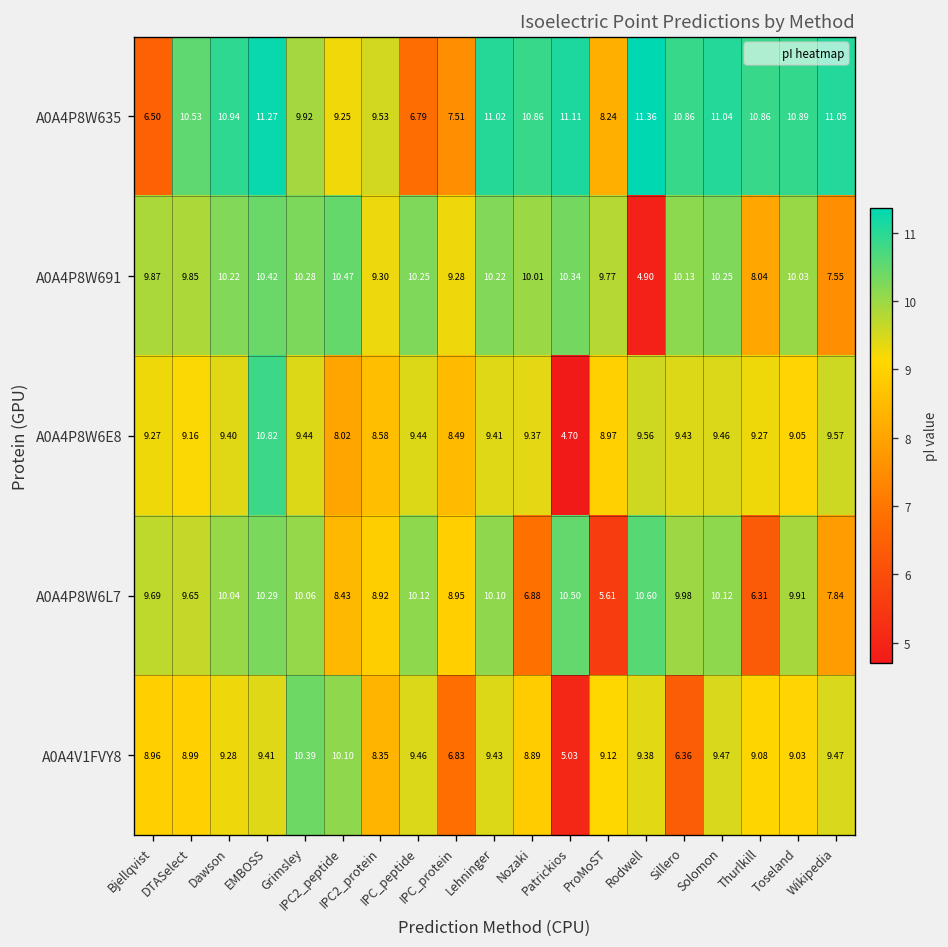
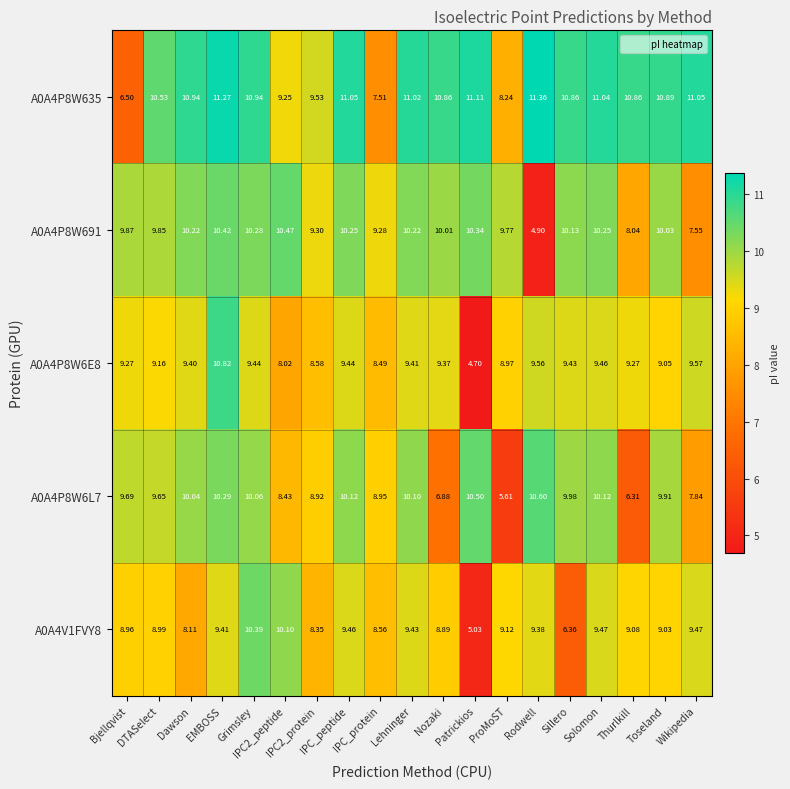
A0A4P8W635, Grimsley: 9.92 -> 10.94
A0A4P8W635, IPC_peptide: 6.79 -> 11.05
A0A4V1FVY8, Dawson: 9.28 -> 8.11
A0A4V1FVY8, IPC_protein: 6.83 -> 8.56
